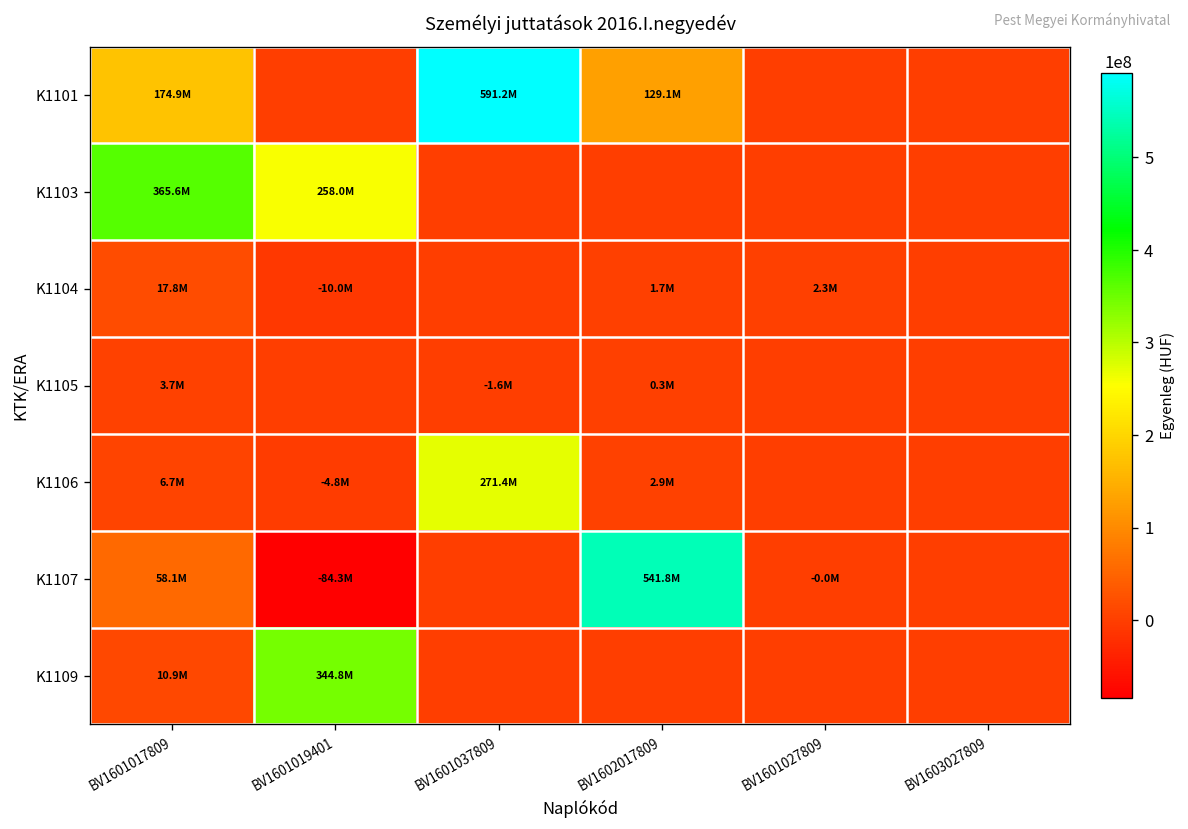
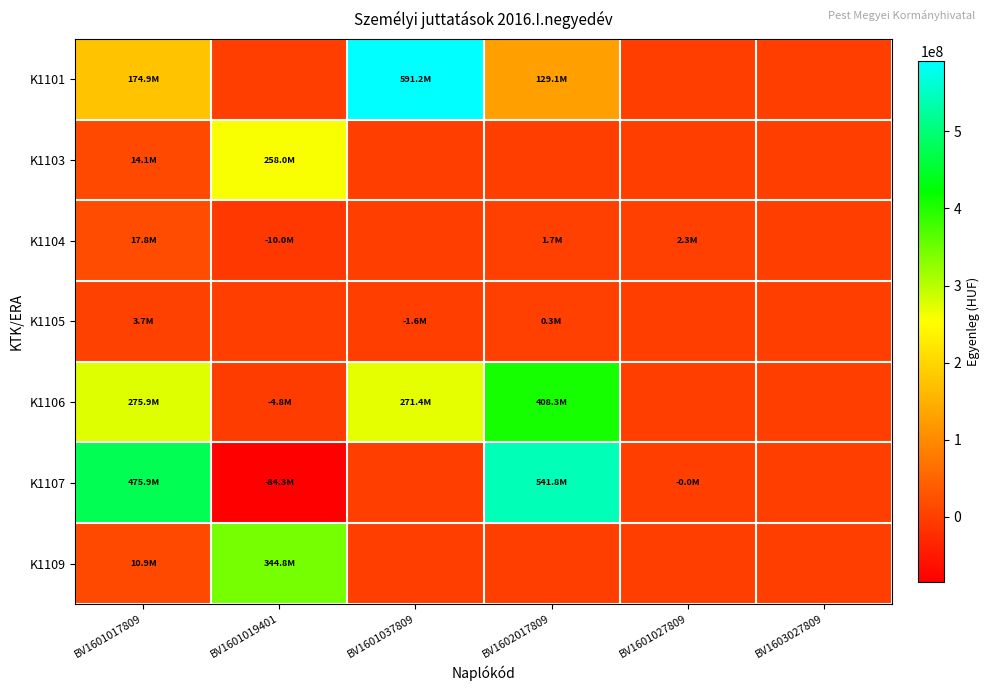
K1103, BV1601017809: 365.6M -> 14.1M
K1106, BV1601017809: 6.7M -> 275.9M
K1106, BV1602017809: 2.9M -> 408.3M
K1107, BV1601017809: 58.1M -> 475.9M
